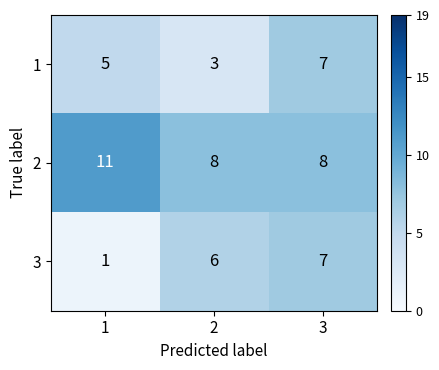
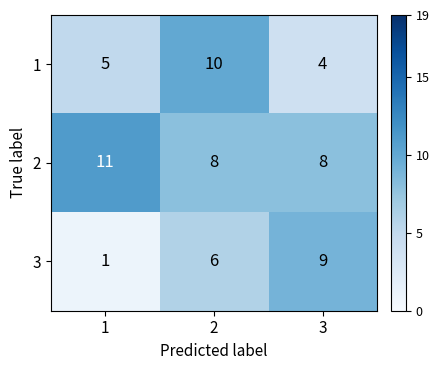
1, 2: 3 -> 10
1, 3: 7 -> 4
3, 3: 7 -> 9
